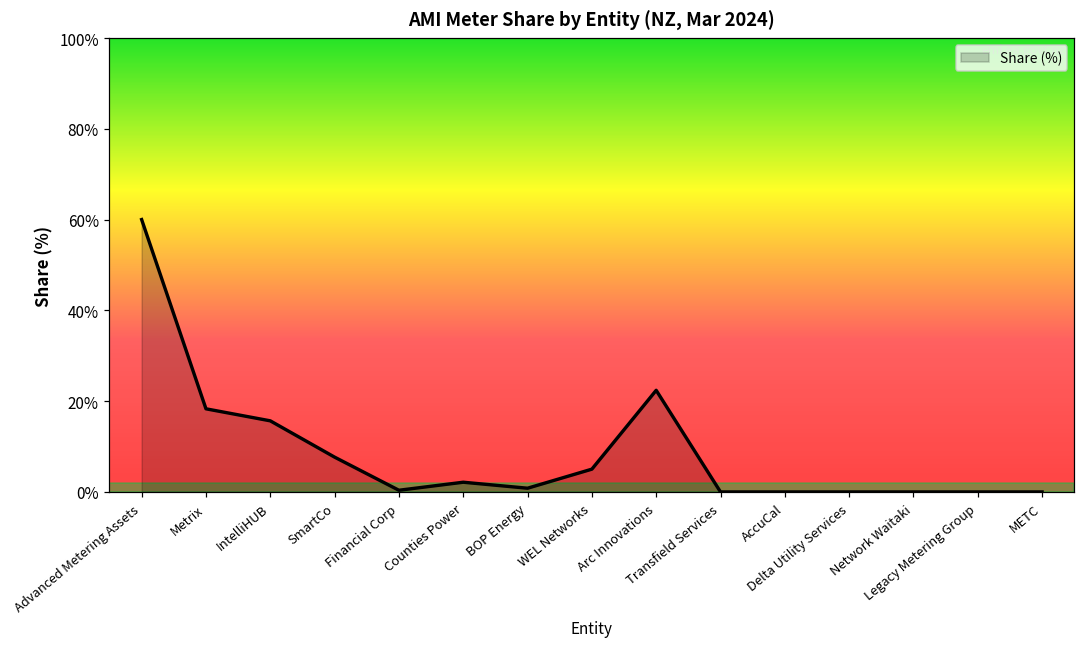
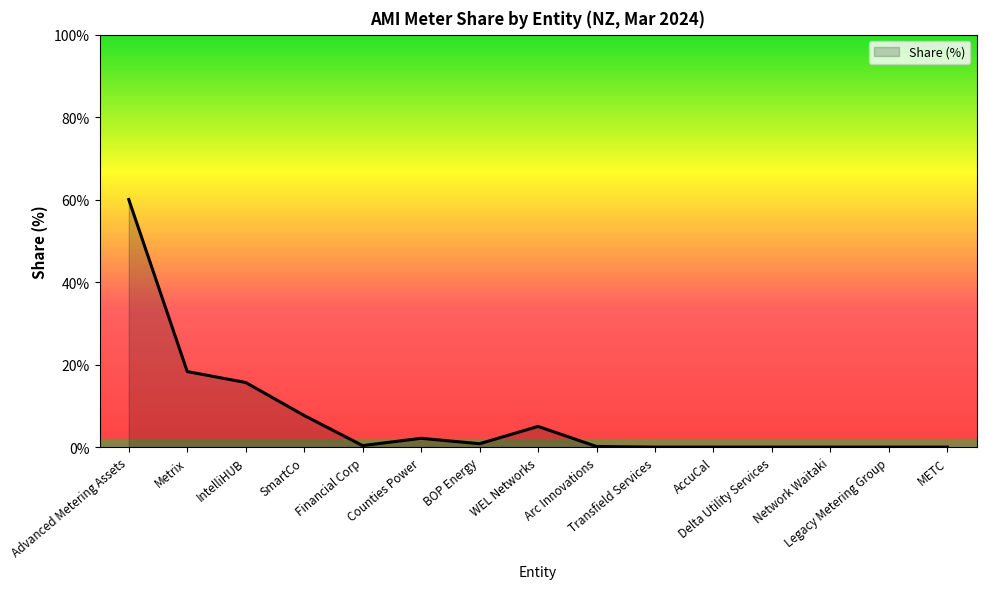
Arc Innovations: 22% -> 0%
